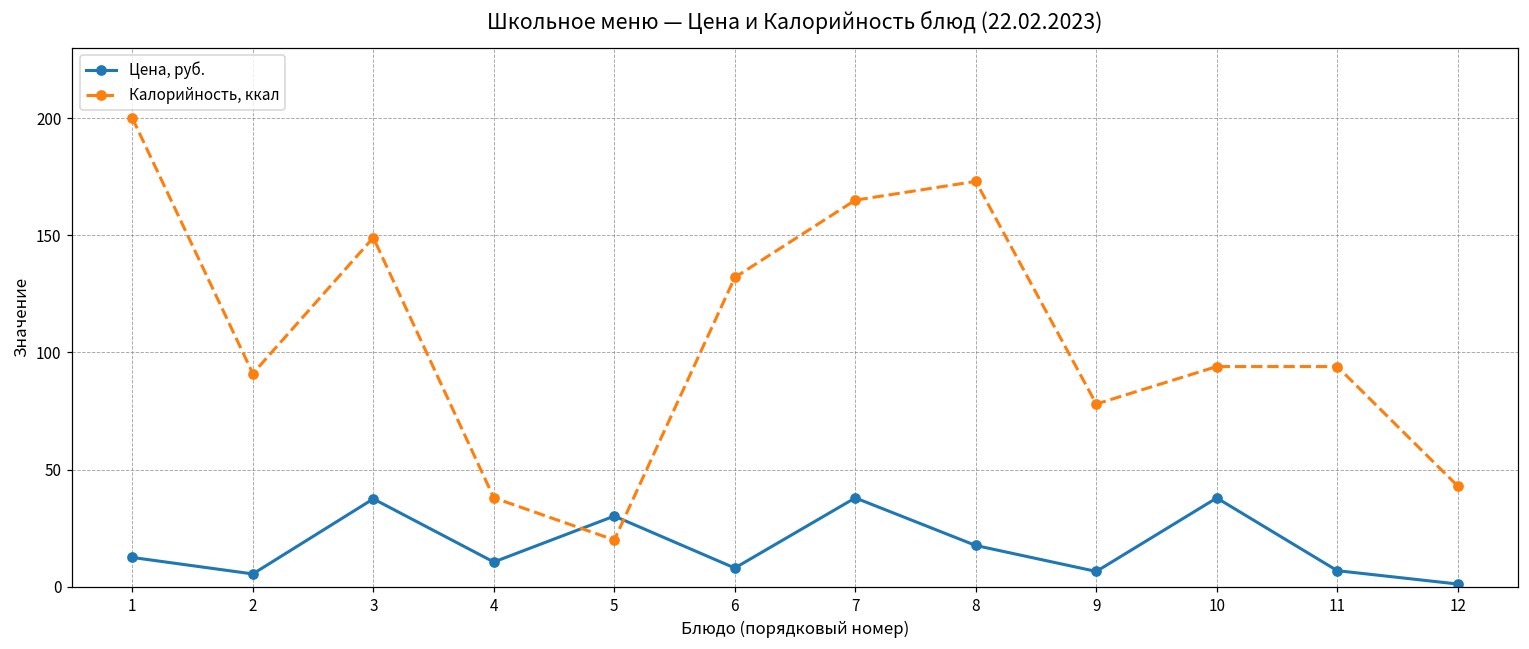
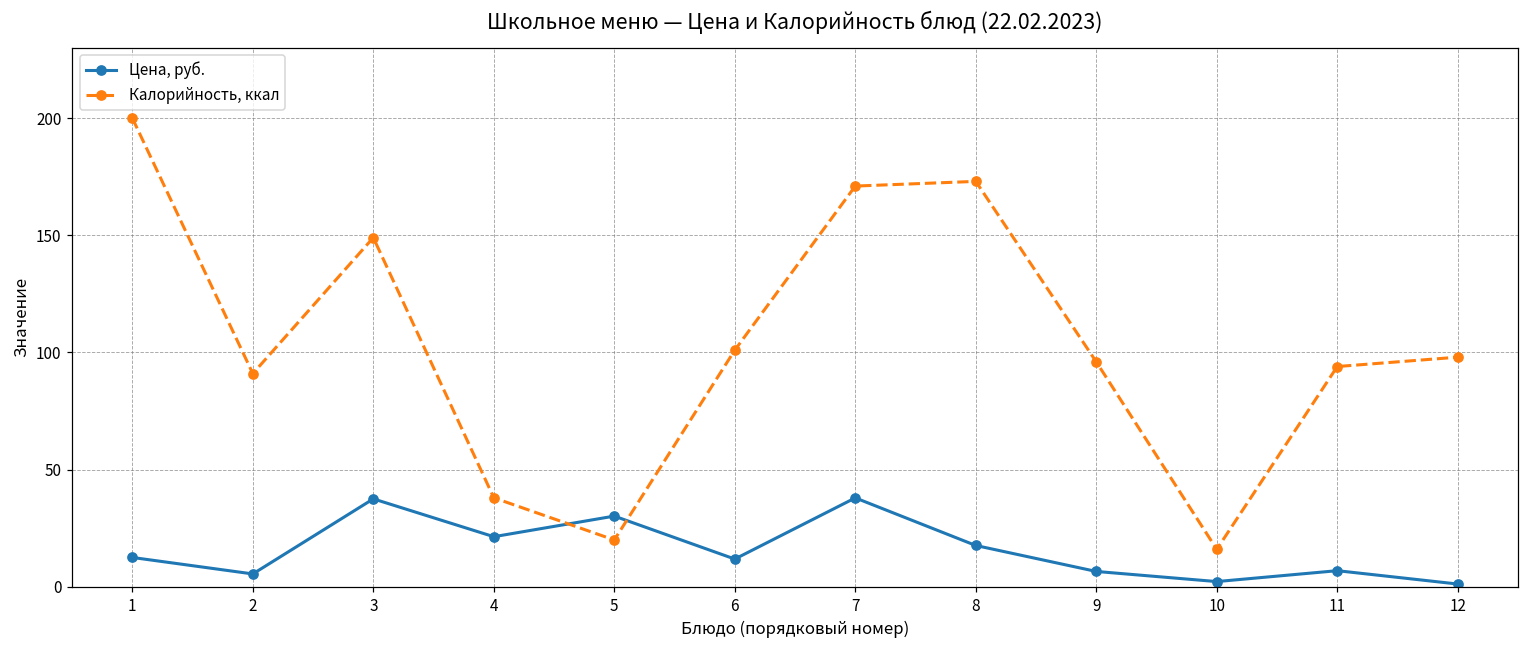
Цена, руб., 4: 11 -> 21
Цена, руб., 6: 8 -> 12
Калорийность, ккал, 6: 132 -> 101
Калорийность, ккал, 7: 165 -> 171
Калорийность, ккал, 9: 78 -> 96
Цена, руб., 10: 38 -> 2
Калорийность, ккал, 10: 94 -> 16
Калорийность, ккал, 12: 43 -> 98
